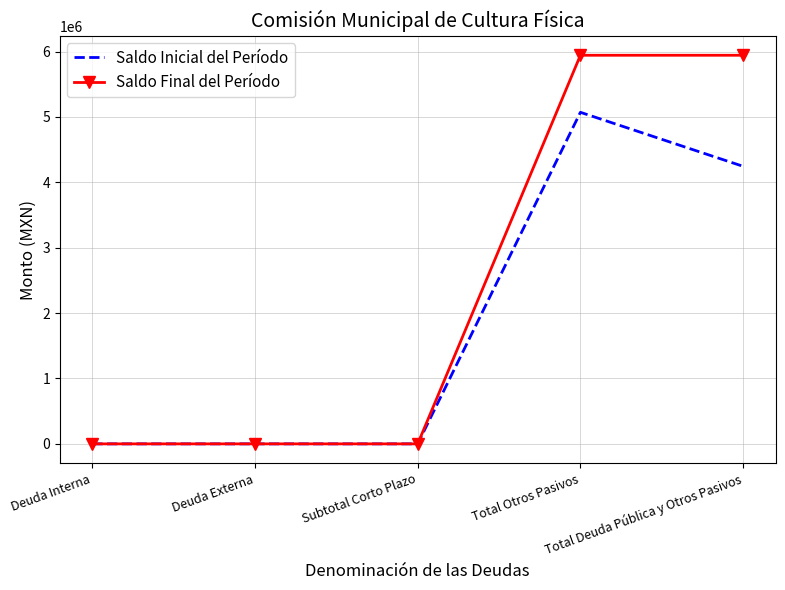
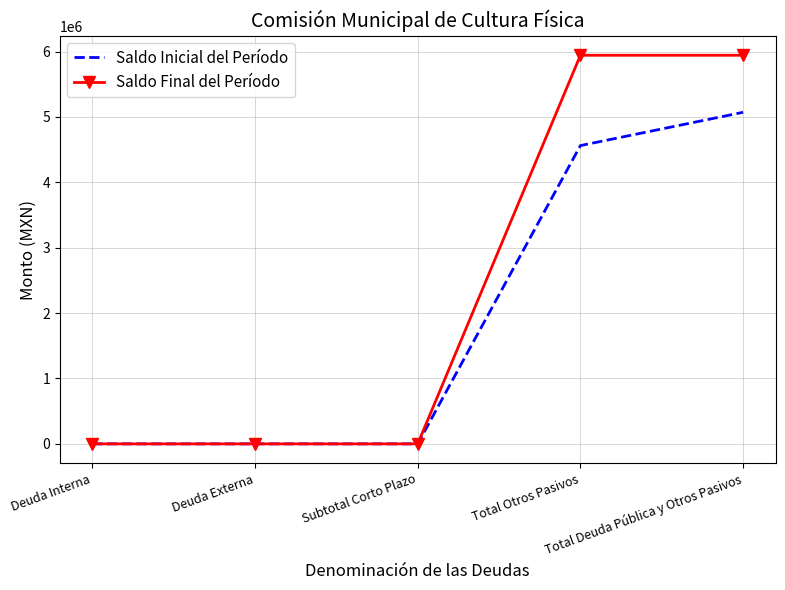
Saldo Inicial del Período, Total Otros Pasivos: 5100000 -> 4600000
Saldo Inicial del Período, Total Deuda Pública y Otros Pasivos: 4200000 -> 5100000
